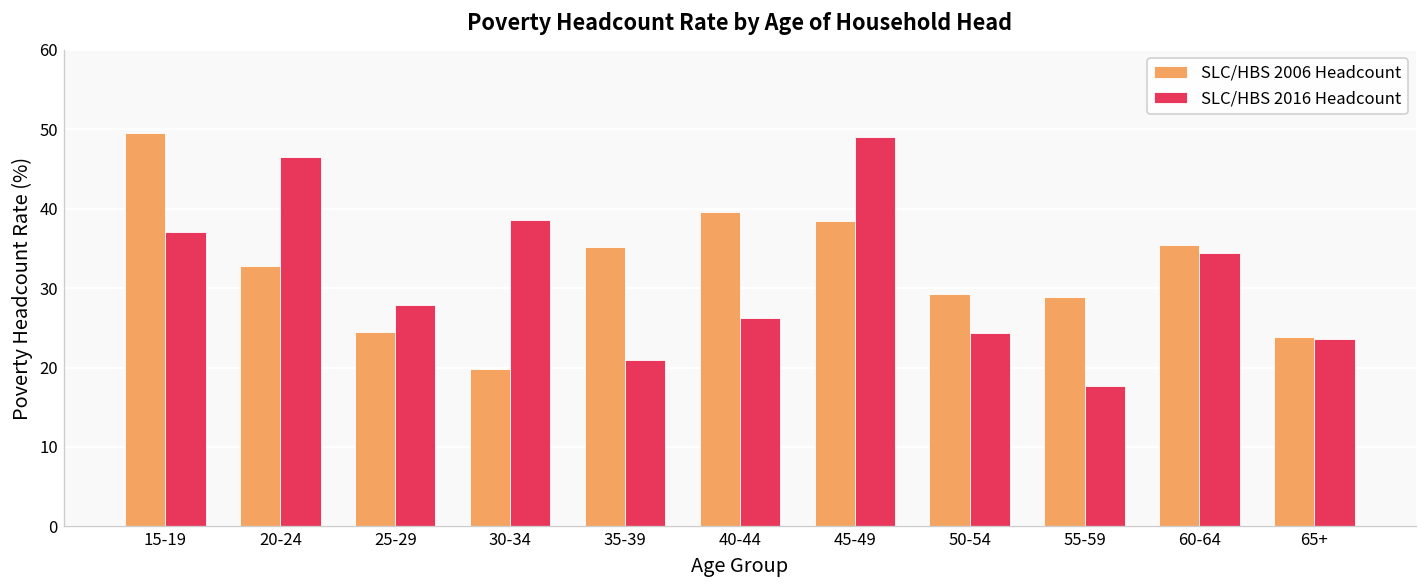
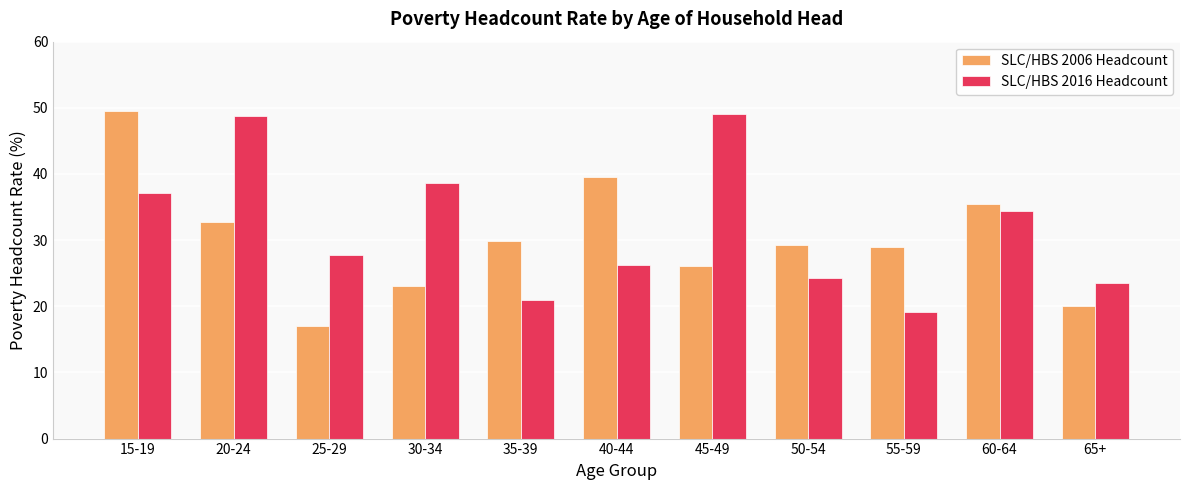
SLC/HBS 2016 Headcount, 20-24: 47 -> 49
SLC/HBS 2006 Headcount, 25-29: 24 -> 17
SLC/HBS 2006 Headcount, 30-34: 20 -> 23
SLC/HBS 2006 Headcount, 35-39: 35 -> 30
SLC/HBS 2006 Headcount, 45-49: 38 -> 26
SLC/HBS 2016 Headcount, 55-59: 18 -> 19
SLC/HBS 2006 Headcount, 65+: 24 -> 20
